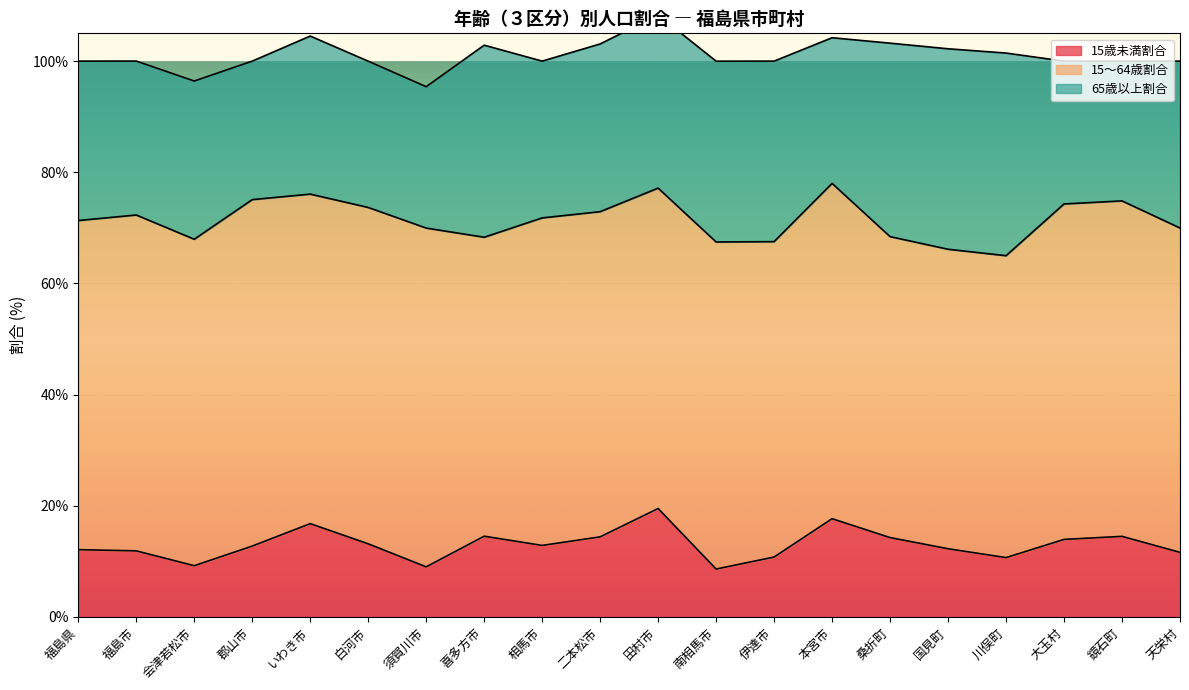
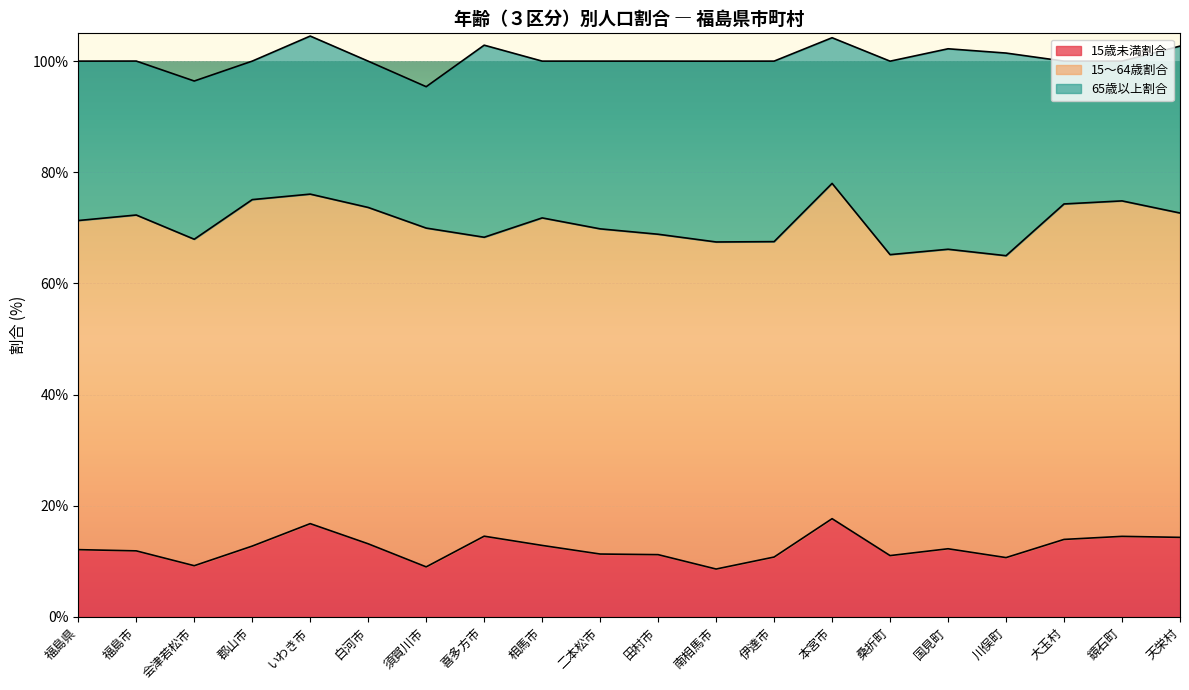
15歳未満割合, 二本松市: 14% -> 11%
15歳未満割合, 田村市: 20% -> 11%
15歳未満割合, 桑折町: 14% -> 11%
15歳未満割合, 天栄村: 12% -> 14%
